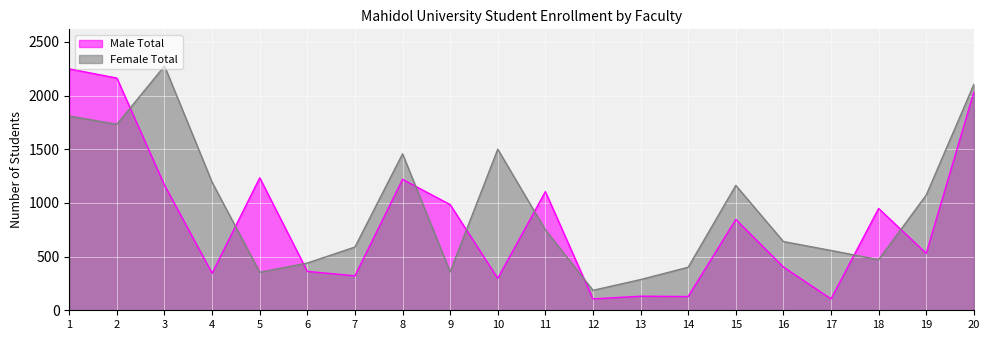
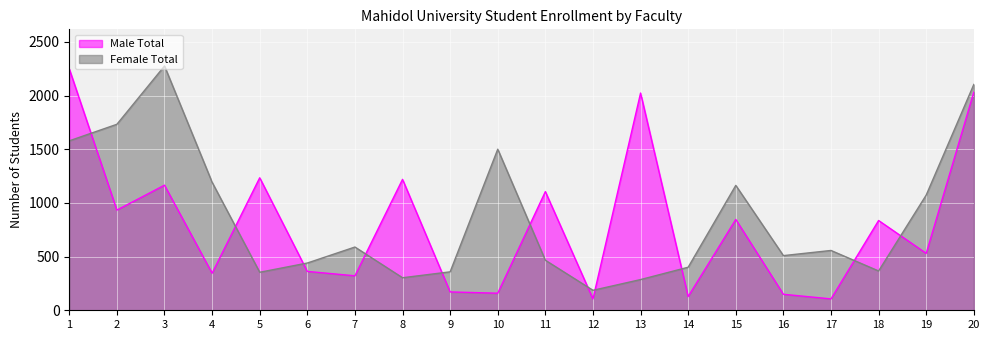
Female Total, 1: 1810 -> 1580
Male Total, 2: 2160 -> 930
Female Total, 8: 1460 -> 300
Male Total, 9: 980 -> 170
Male Total, 10: 300 -> 160
Female Total, 11: 750 -> 470
Male Total, 13: 130 -> 2020
Male Total, 16: 400 -> 150
Female Total, 16: 640 -> 510
Male Total, 18: 950 -> 840
Female Total, 18: 470 -> 370
